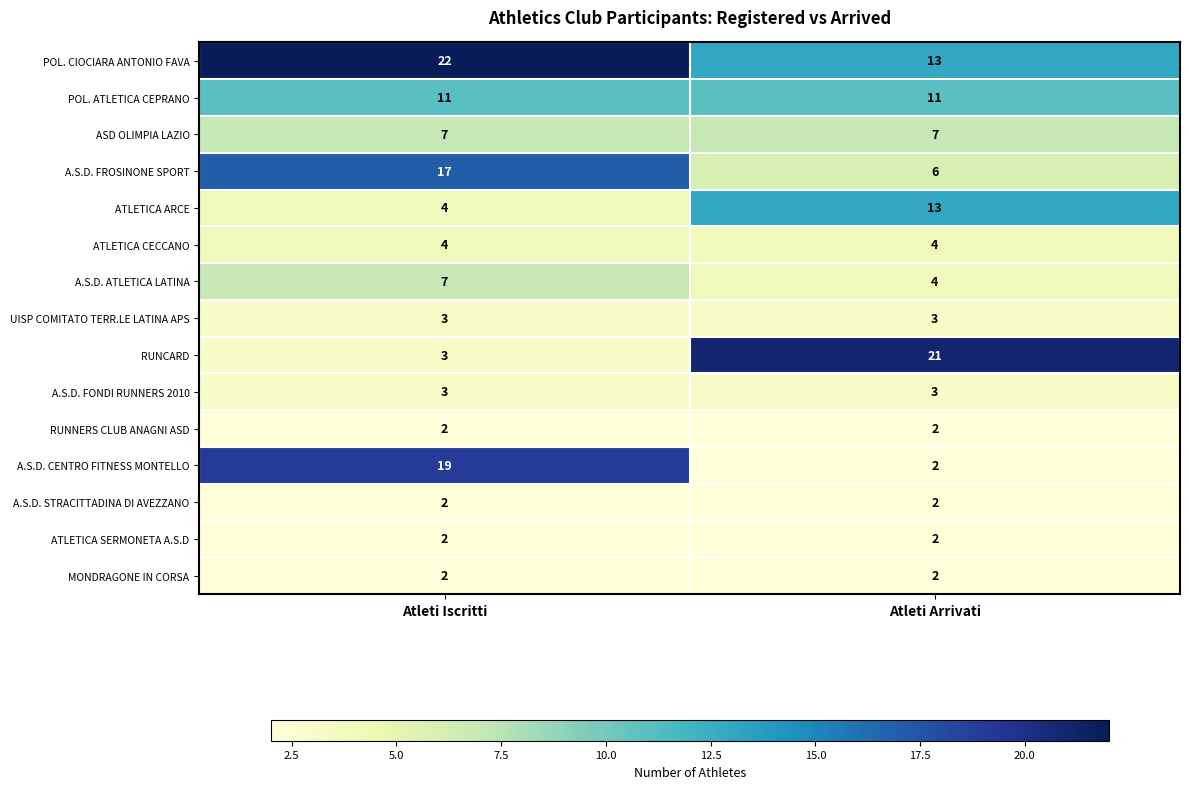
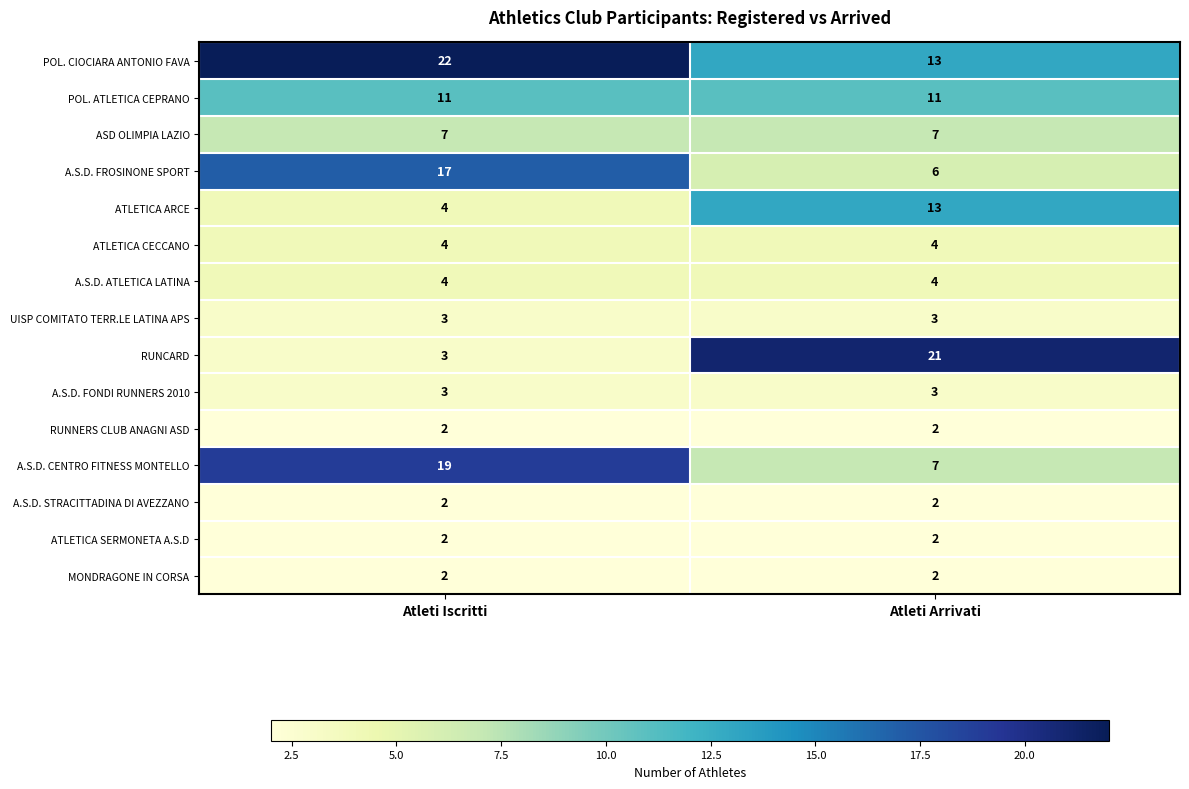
A.S.D. ATLETICA LATINA, Atleti Iscritti: 7 -> 4
A.S.D. CENTRO FITNESS MONTELLO, Atleti Arrivati: 2 -> 7
